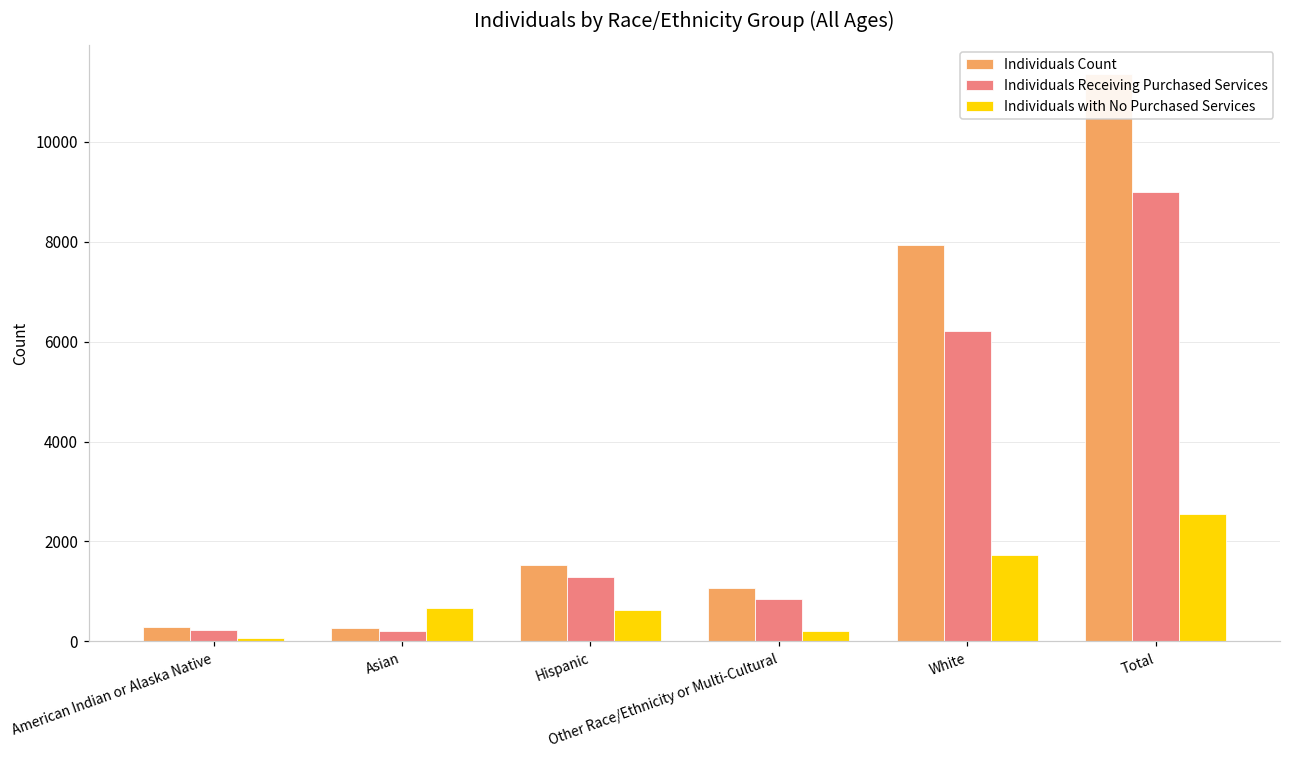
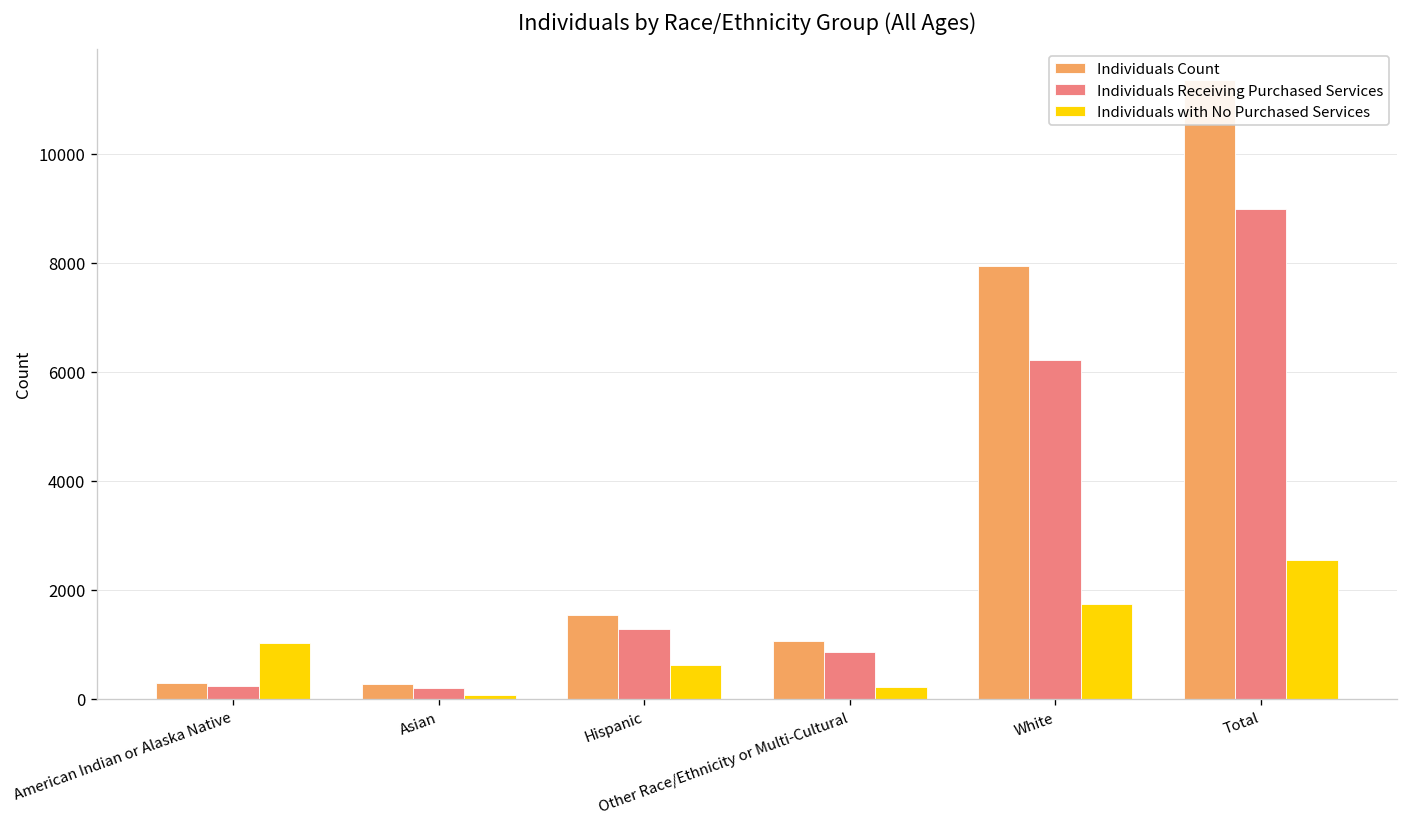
Individuals with No Purchased Services, American Indian or Alaska Native: 100 -> 1000
Individuals with No Purchased Services, Asian: 700 -> 100
